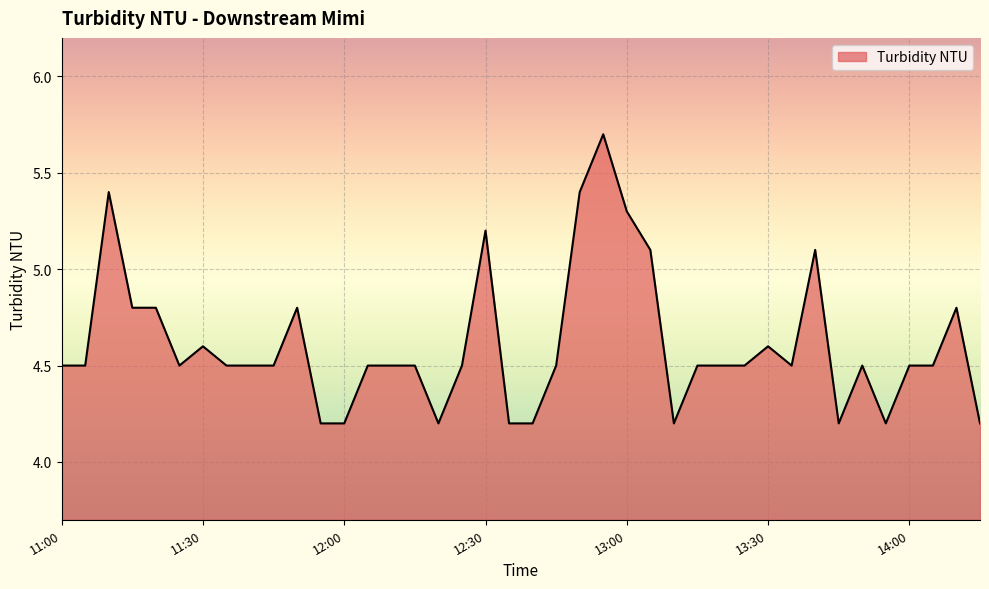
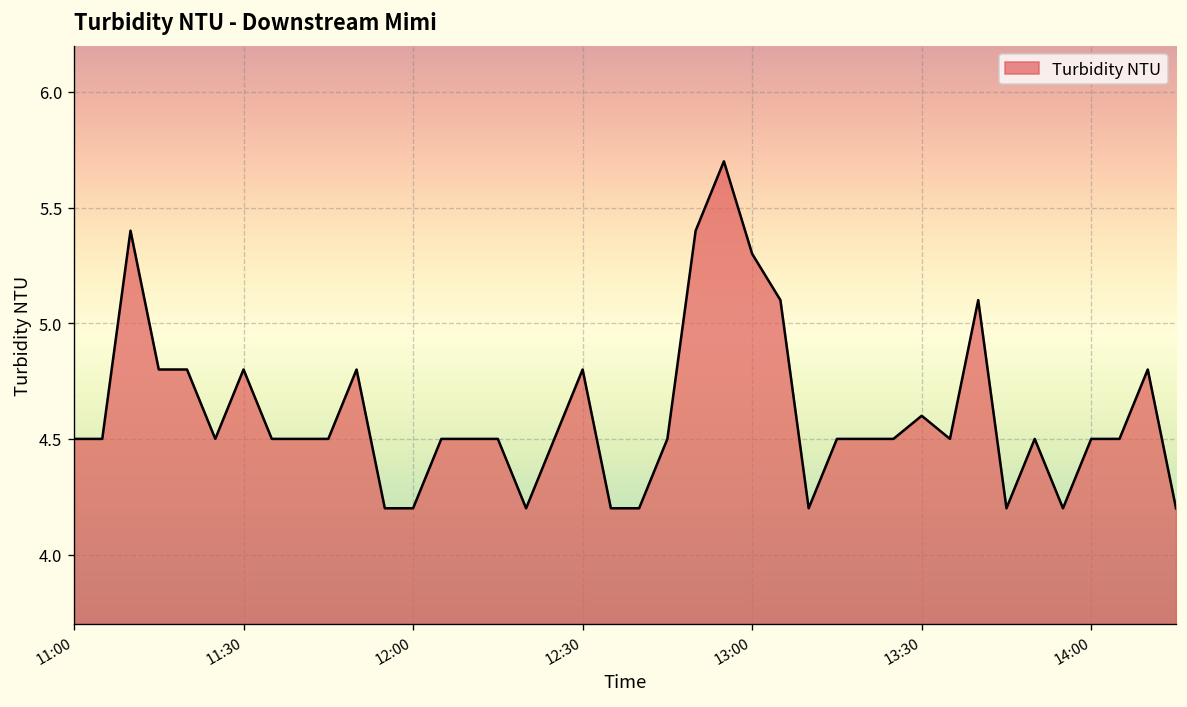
11:30: 4.6 -> 4.8
12:30: 5.2 -> 4.8
